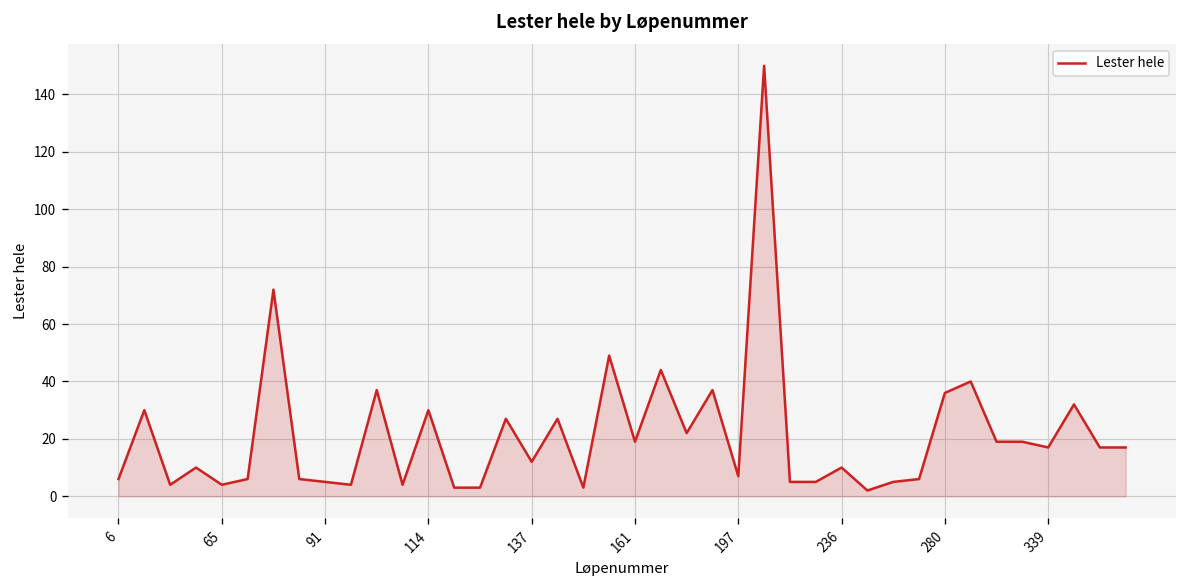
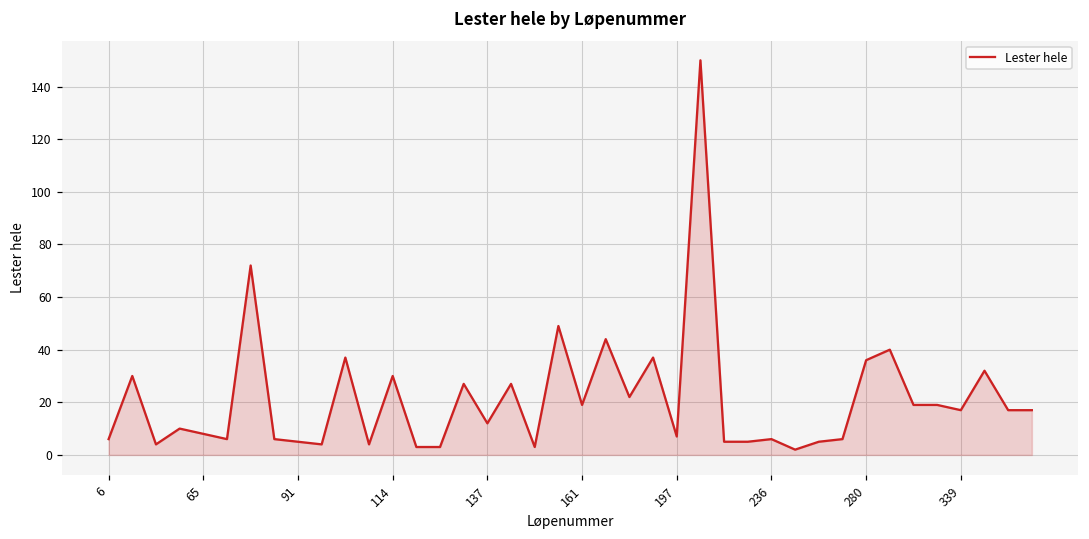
65: 4 -> 8
236: 10 -> 6
